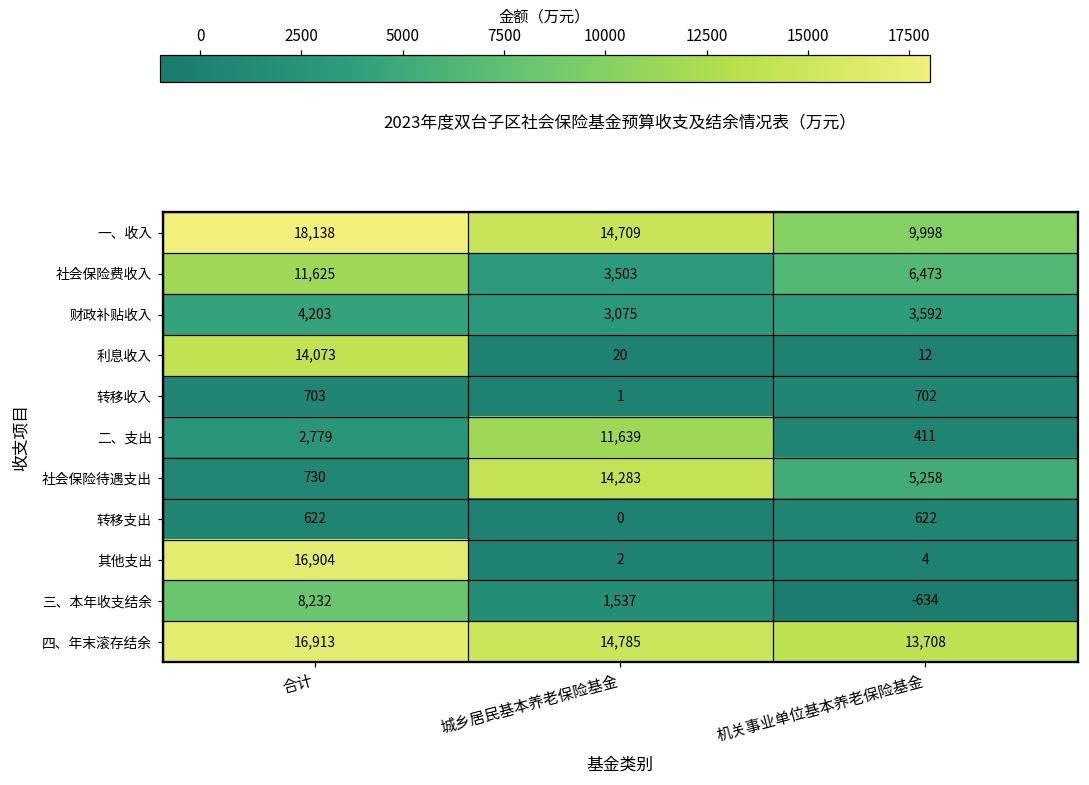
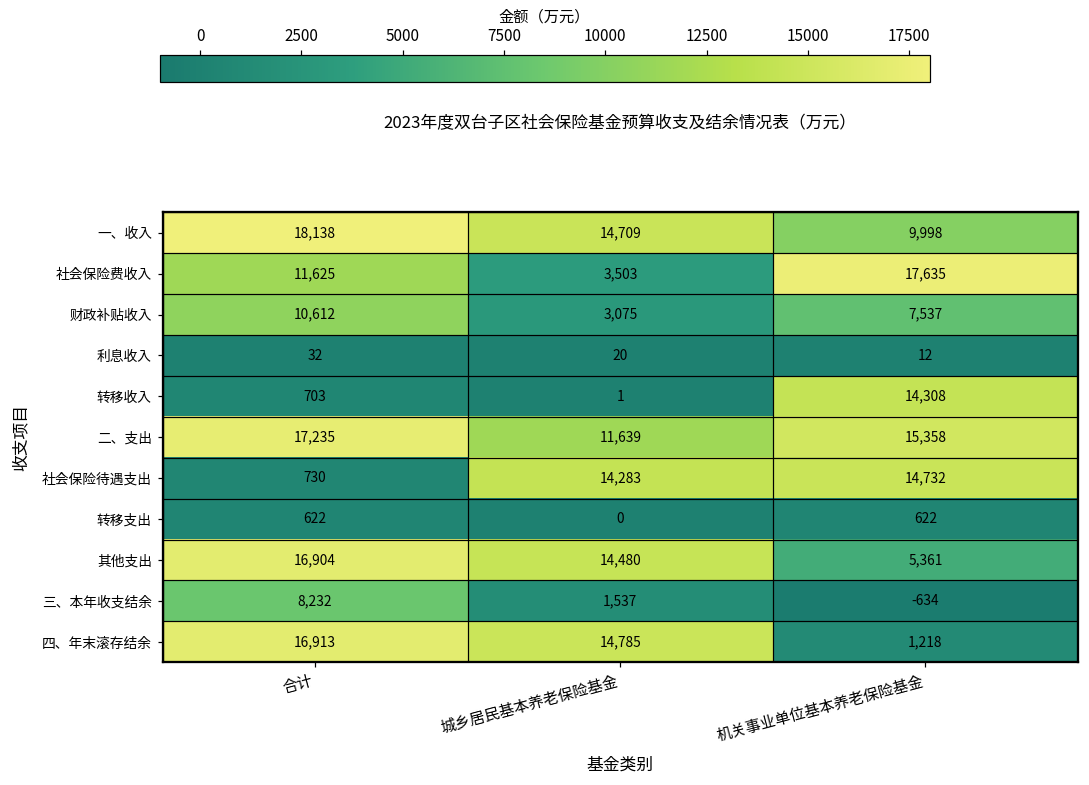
社会保险费收入, 机关事业单位基本养老保险基金: 6,473 -> 17,635
财政补贴收入, 合计: 4,203 -> 10,612
财政补贴收入, 机关事业单位基本养老保险基金: 3,592 -> 7,537
利息收入, 合计: 14,073 -> 32
转移收入, 机关事业单位基本养老保险基金: 702 -> 14,308
二、支出, 合计: 2,779 -> 17,235
二、支出, 机关事业单位基本养老保险基金: 411 -> 15,358
社会保险待遇支出, 机关事业单位基本养老保险基金: 5,258 -> 14,732
其他支出, 城乡居民基本养老保险基金: 2 -> 14,480
其他支出, 机关事业单位基本养老保险基金: 4 -> 5,361
四、年末滚存结余, 机关事业单位基本养老保险基金: 13,708 -> 1,218
